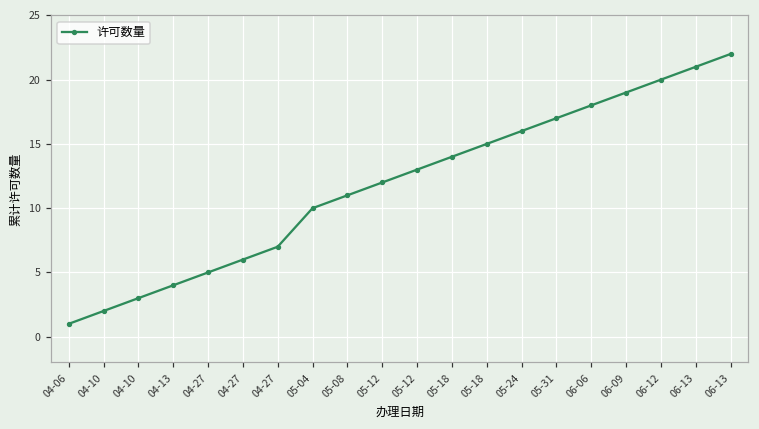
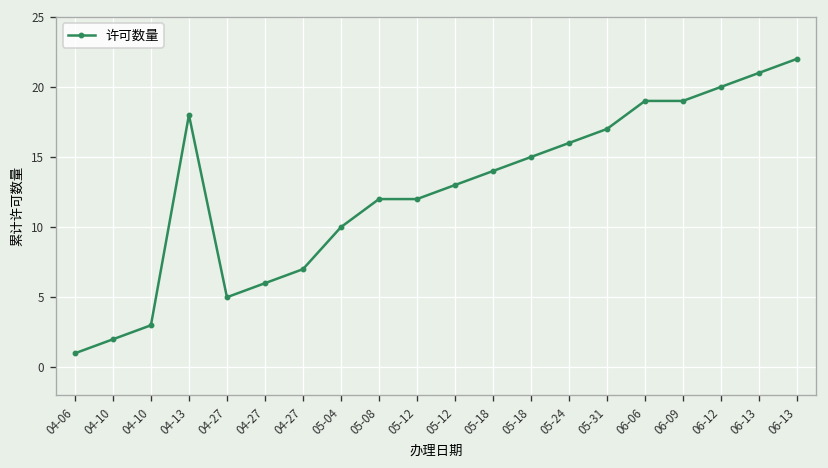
04-13: 4 -> 18
05-08: 11 -> 12
06-06: 18 -> 19
